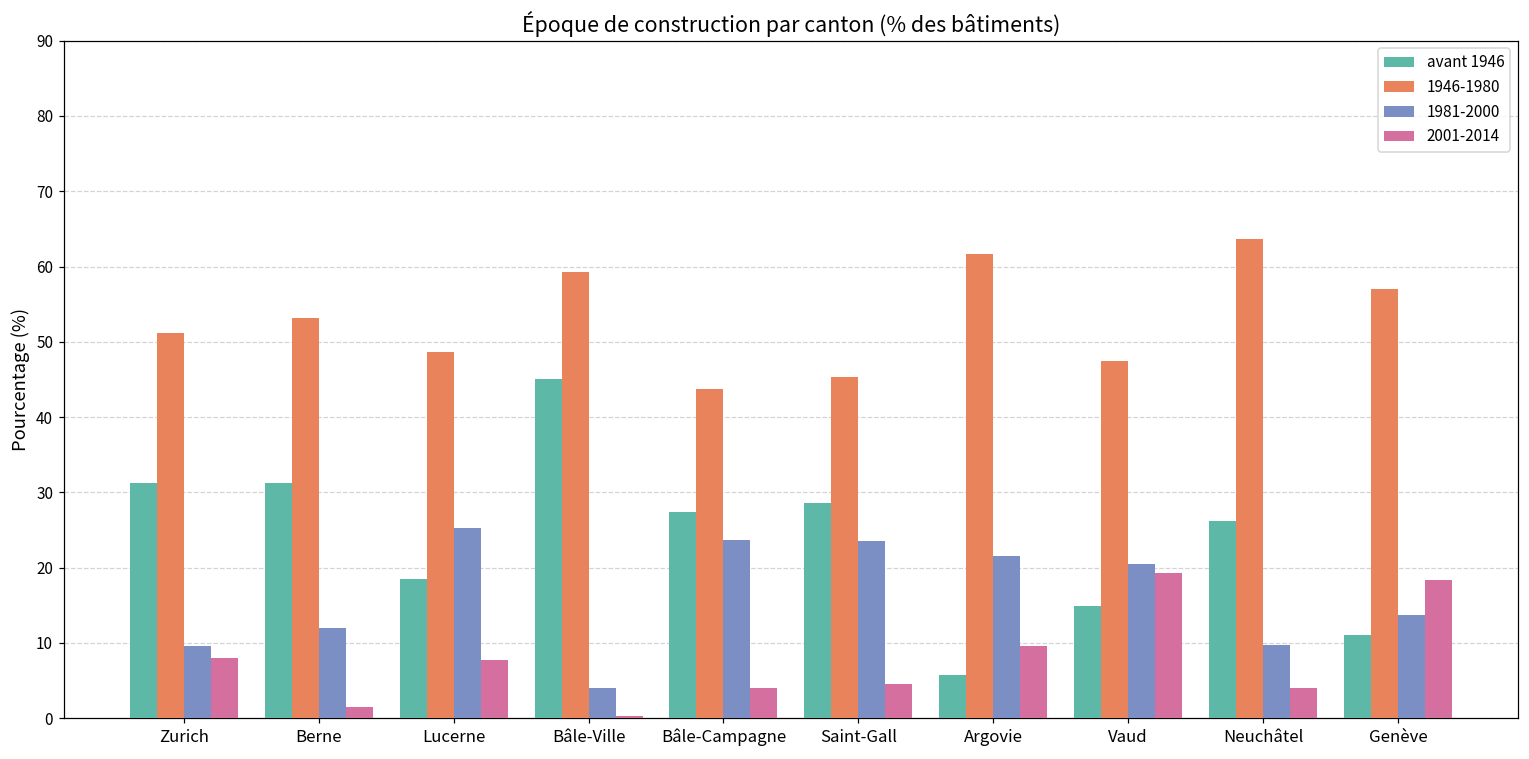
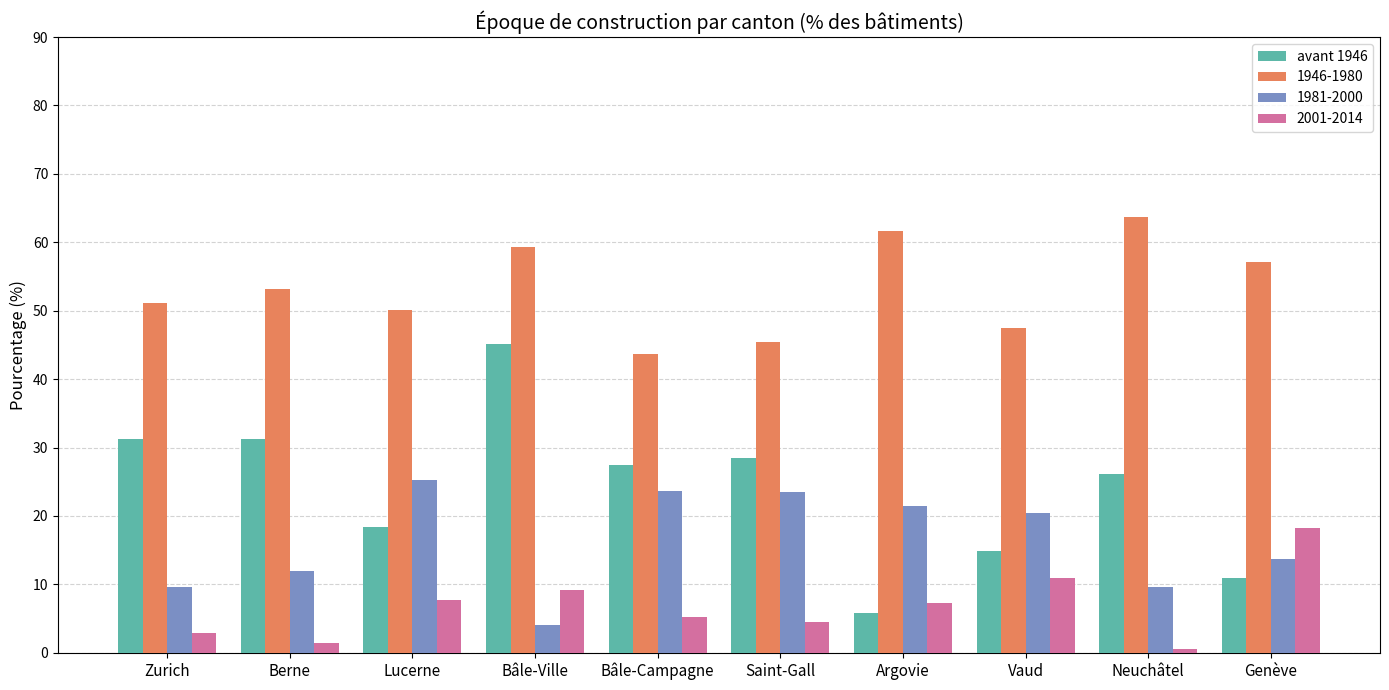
2001-2014, Zurich: 8 -> 3
1946-1980, Lucerne: 49 -> 50
2001-2014, Bâle-Ville: 0 -> 9
2001-2014, Bâle-Campagne: 4 -> 5
2001-2014, Argovie: 10 -> 7
2001-2014, Vaud: 19 -> 11
2001-2014, Neuchâtel: 4 -> 1
